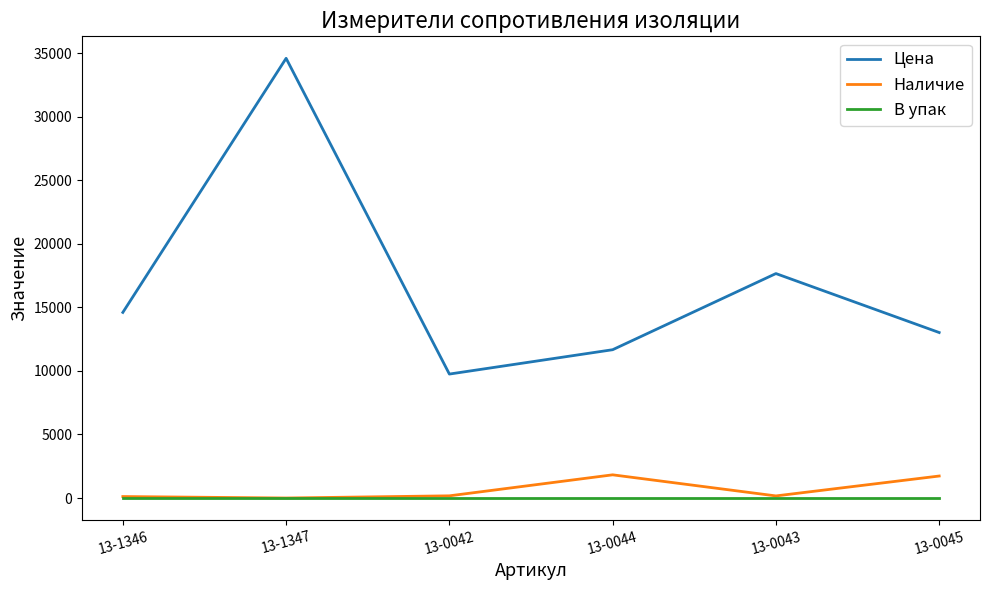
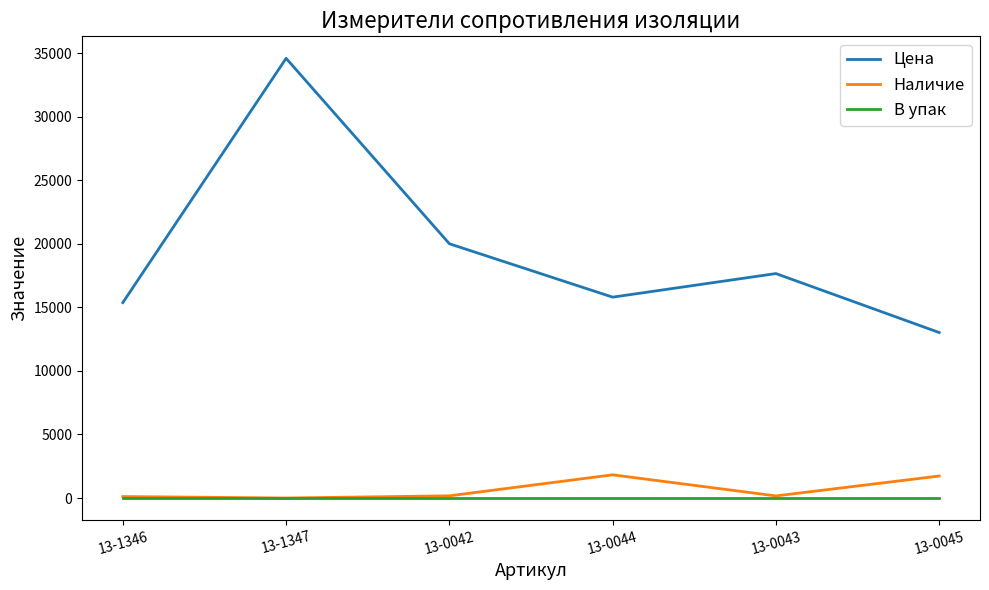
Цена, 13-1346: 14600 -> 15400
Цена, 13-0042: 9800 -> 20000
Цена, 13-0044: 11700 -> 15800
